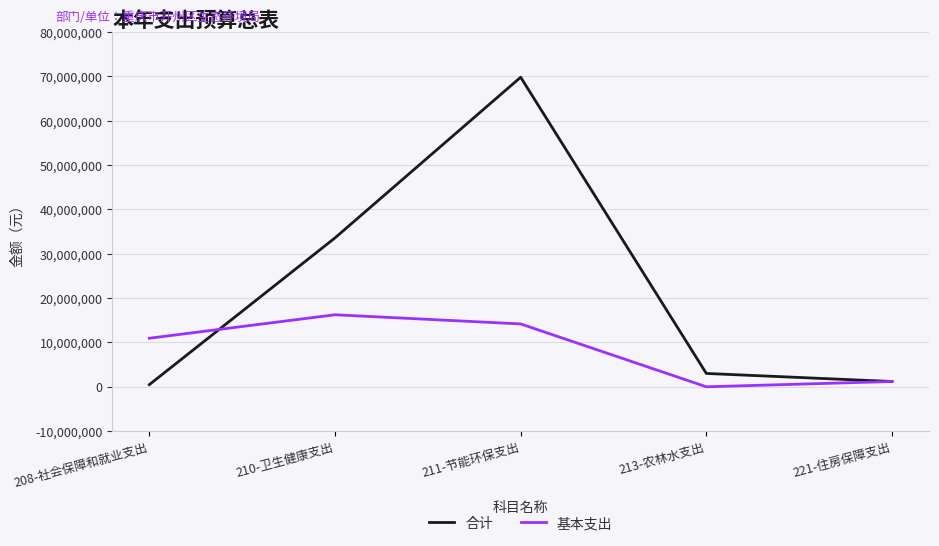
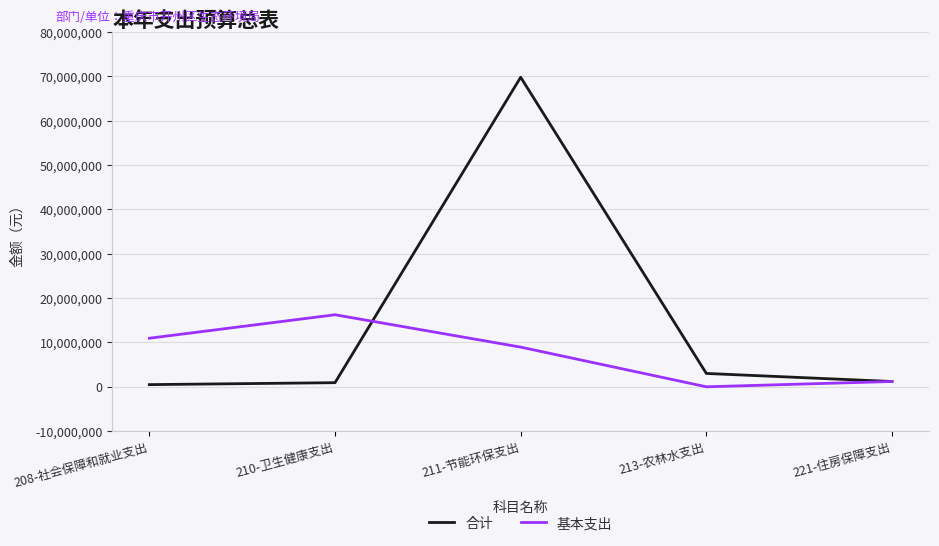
合计, 210-卫生健康支出: 34,000,000 -> 1,000,000
基本支出, 211-节能环保支出: 14,000,000 -> 9,000,000
